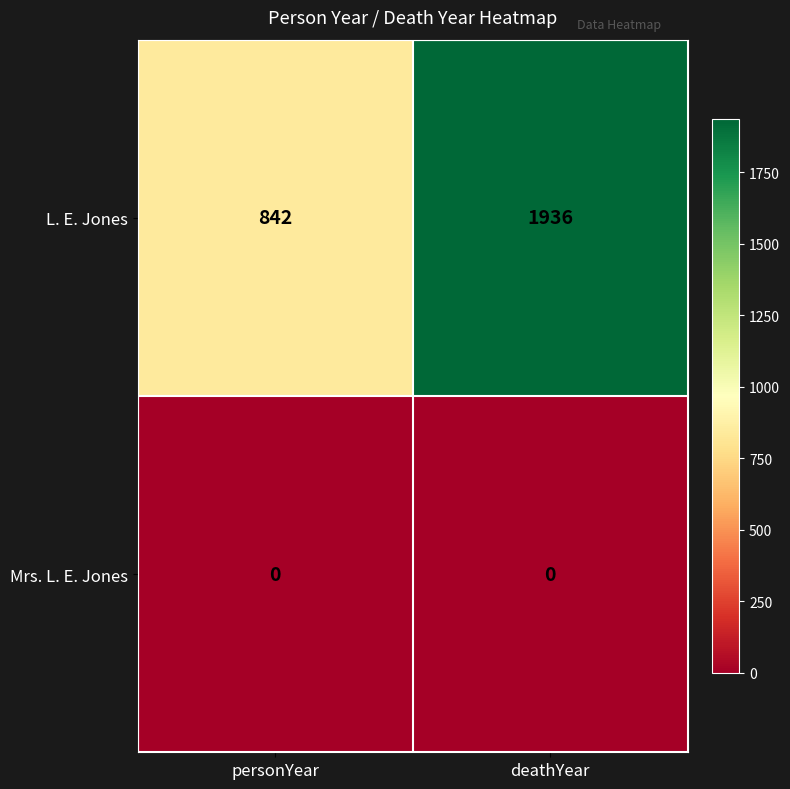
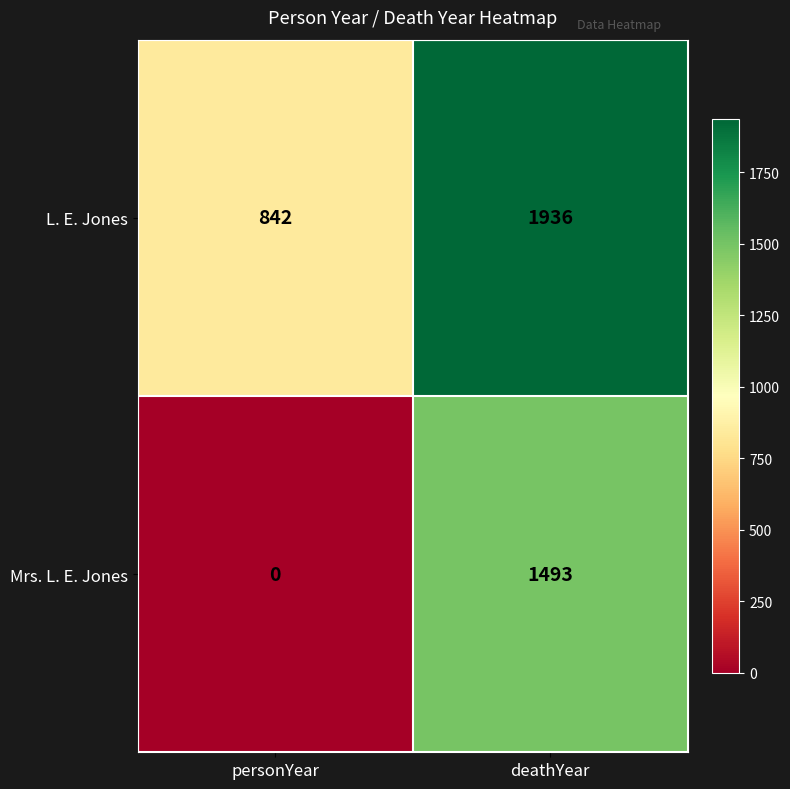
Mrs. L. E. Jones, deathYear: 0 -> 1493
